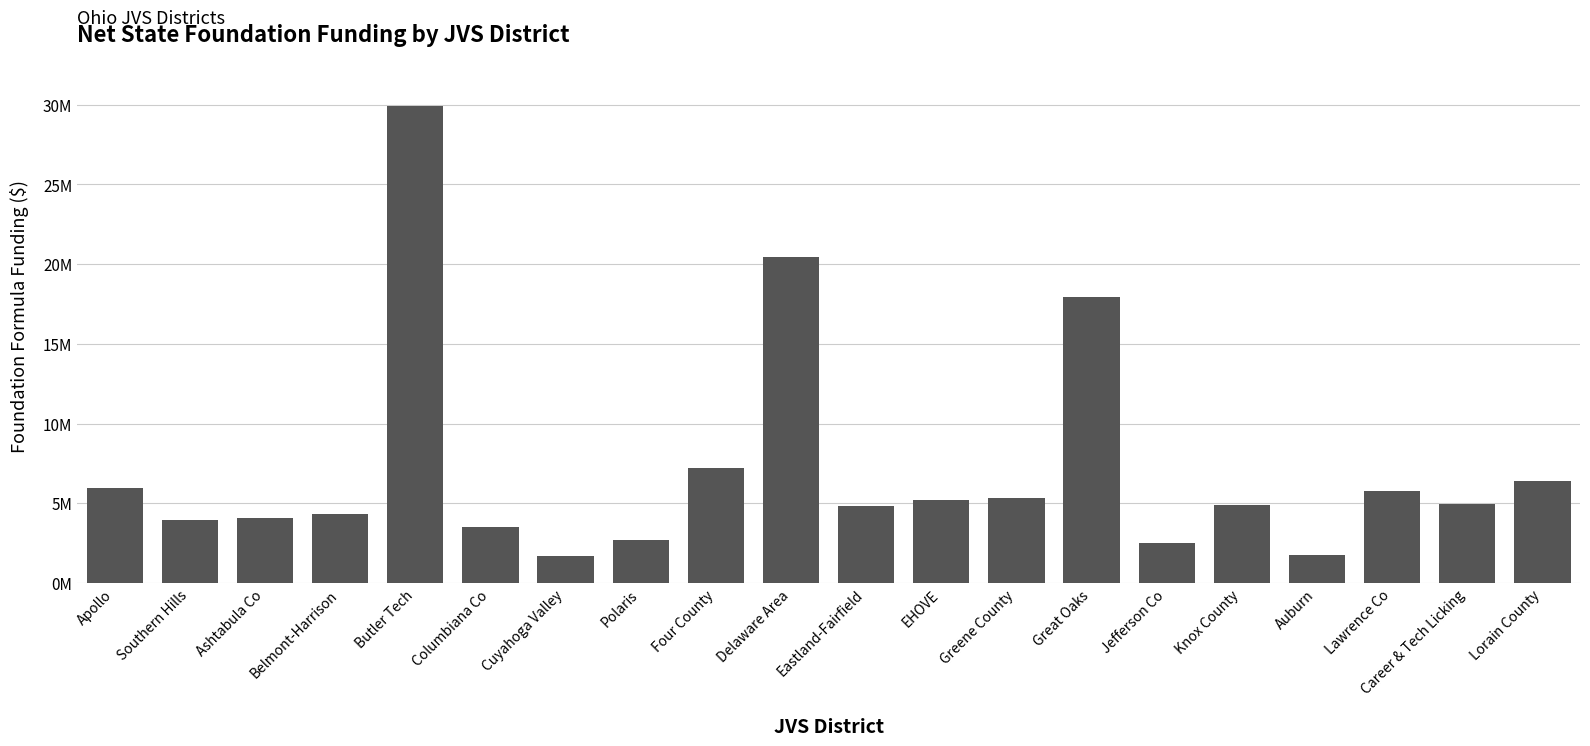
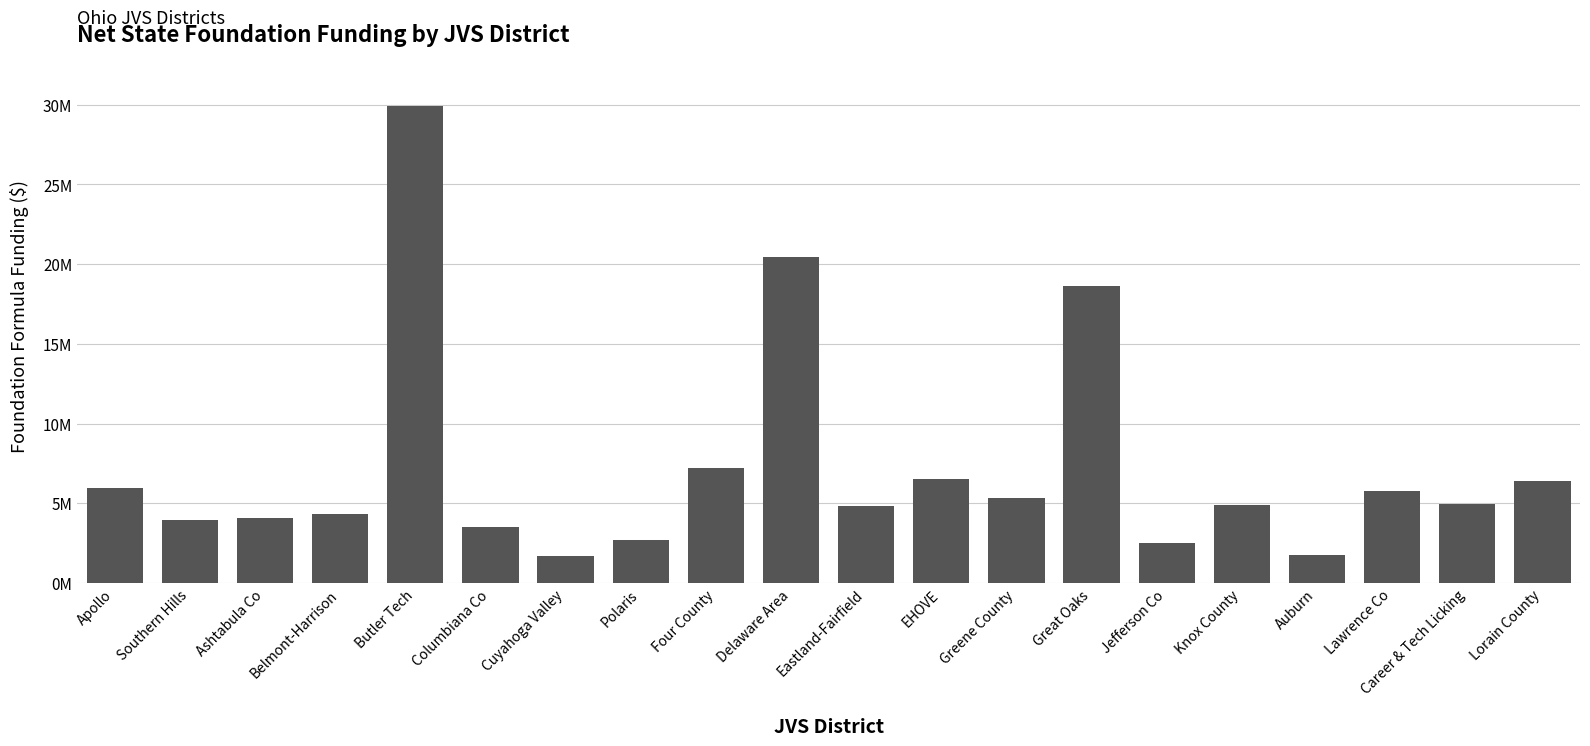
EHOVE: 5200000 -> 6500000
Great Oaks: 18000000 -> 18600000
